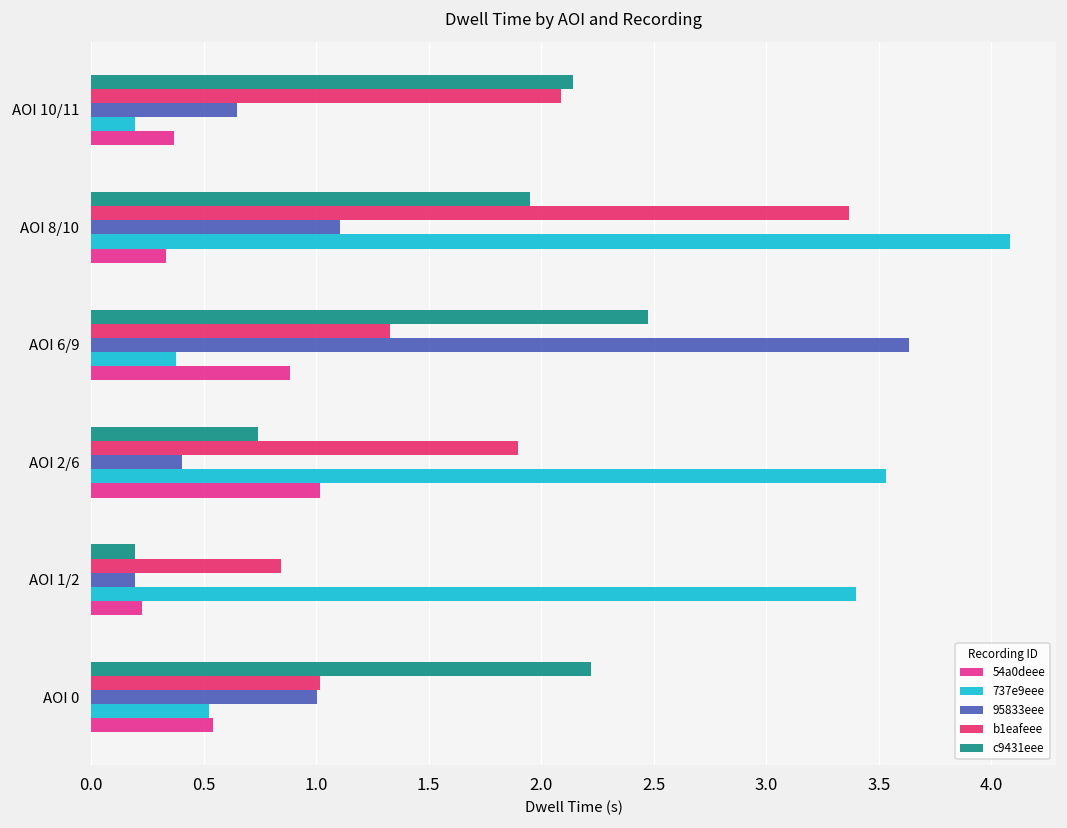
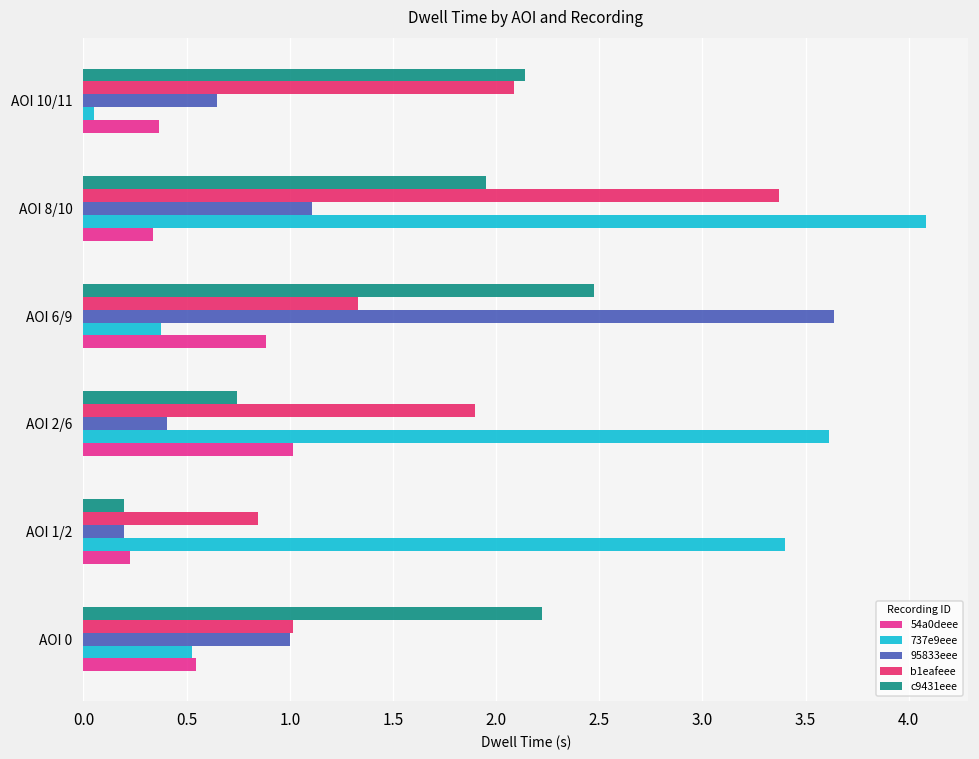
737e9eee, AOI 10/11: 0.20 -> 0.05
737e9eee, AOI 2/6: 3.53 -> 3.61
